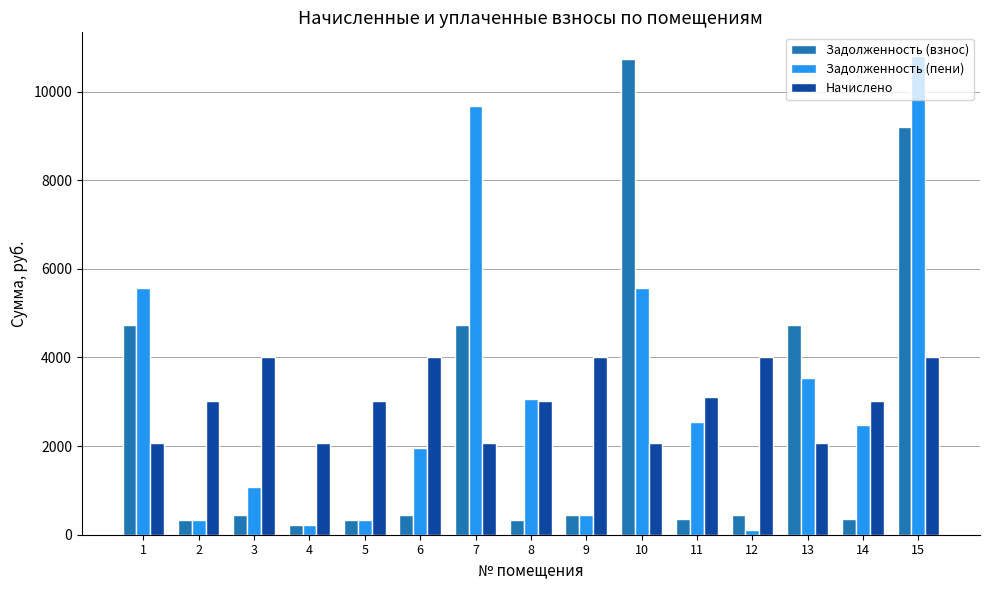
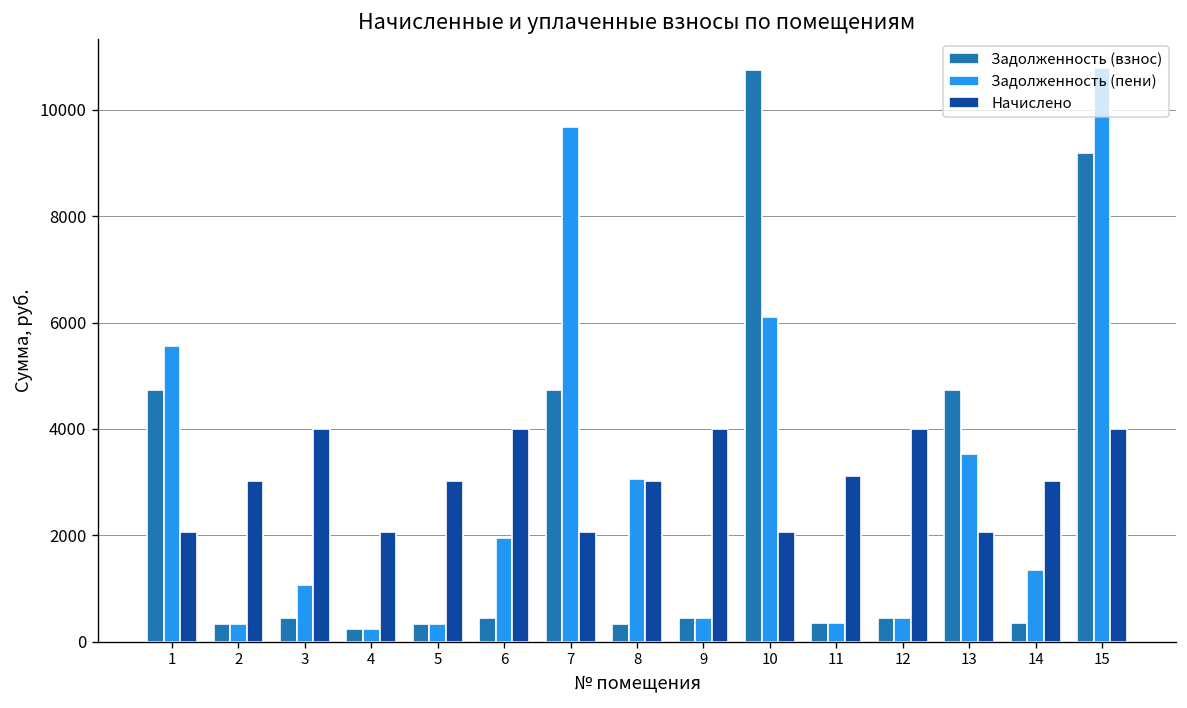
Задолженность (пени), 10: 5600 -> 6100
Задолженность (пени), 11: 2500 -> 300
Задолженность (пени), 12: 100 -> 400
Задолженность (пени), 14: 2500 -> 1400
